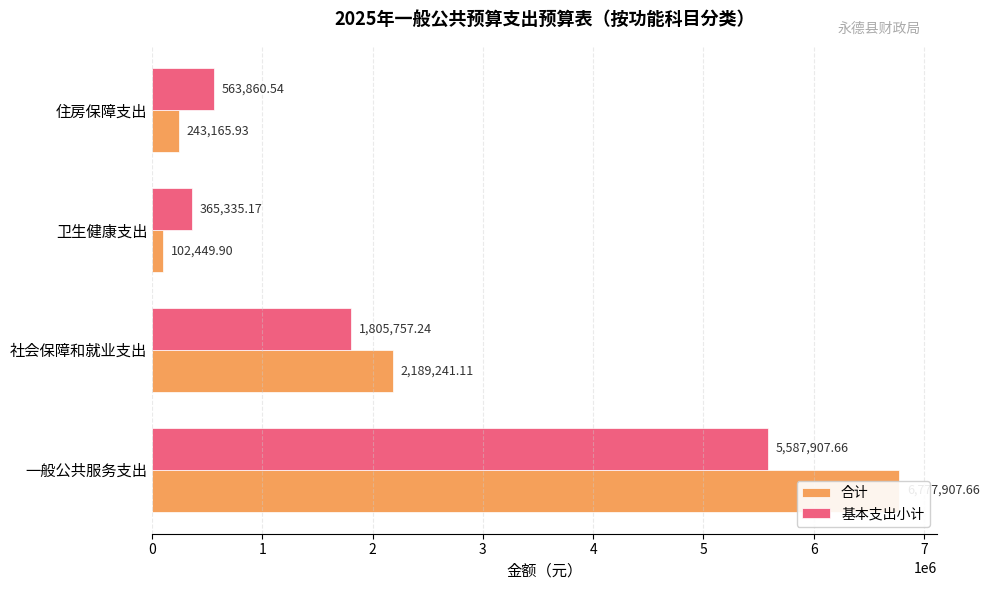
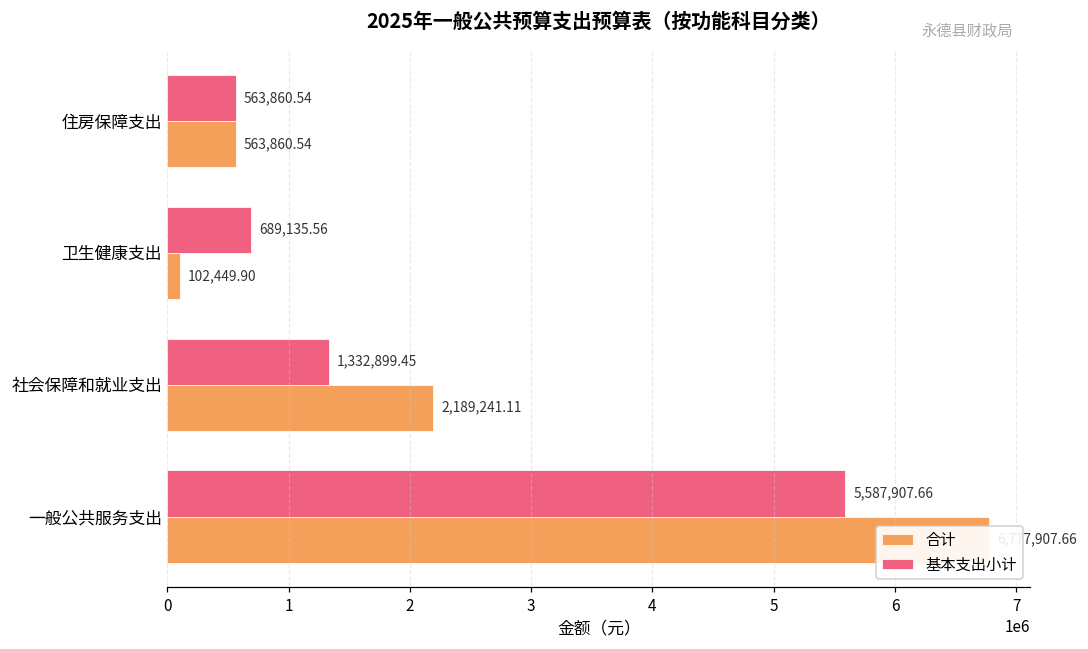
合计, 住房保障支出: 243,165.93 -> 563,860.54
基本支出小计, 卫生健康支出: 365,335.17 -> 689,135.56
基本支出小计, 社会保障和就业支出: 1,805,757.24 -> 1,332,899.45
